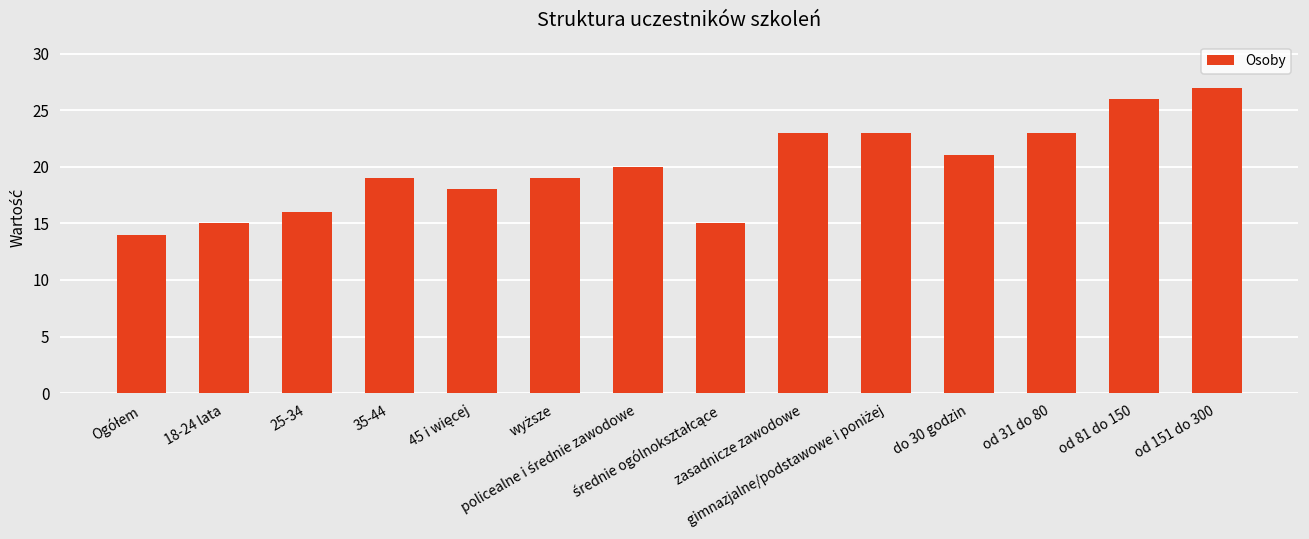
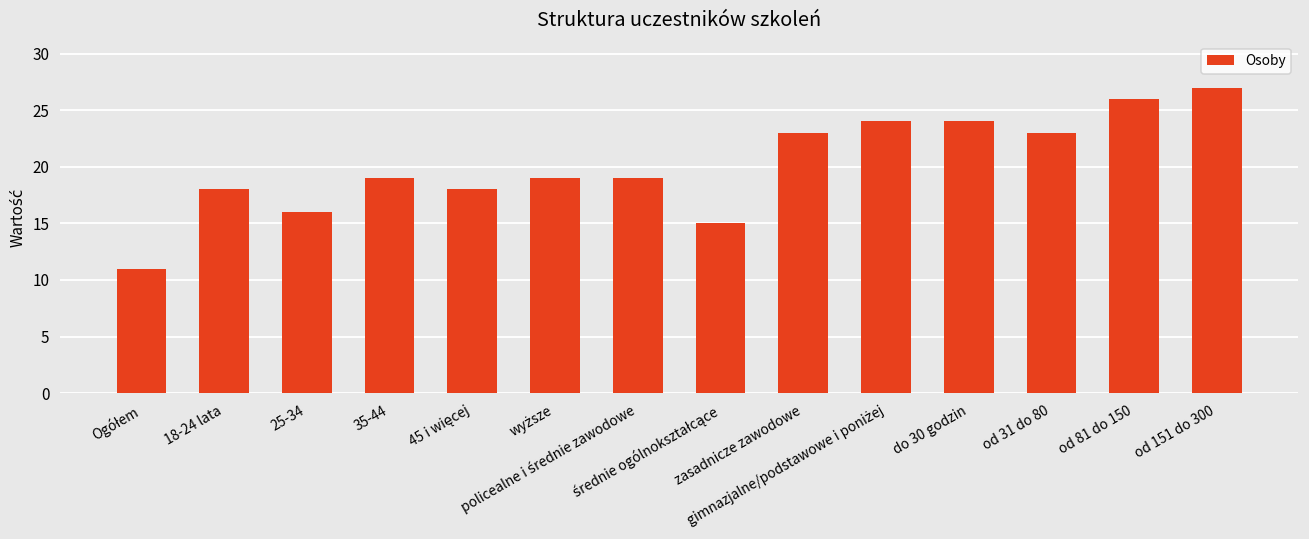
Ogółem: 14 -> 11
18-24 lata: 15 -> 18
policealne i średnie zawodowe: 20 -> 19
gimnazjalne/podstawowe i poniżej: 23 -> 24
do 30 godzin: 21 -> 24
